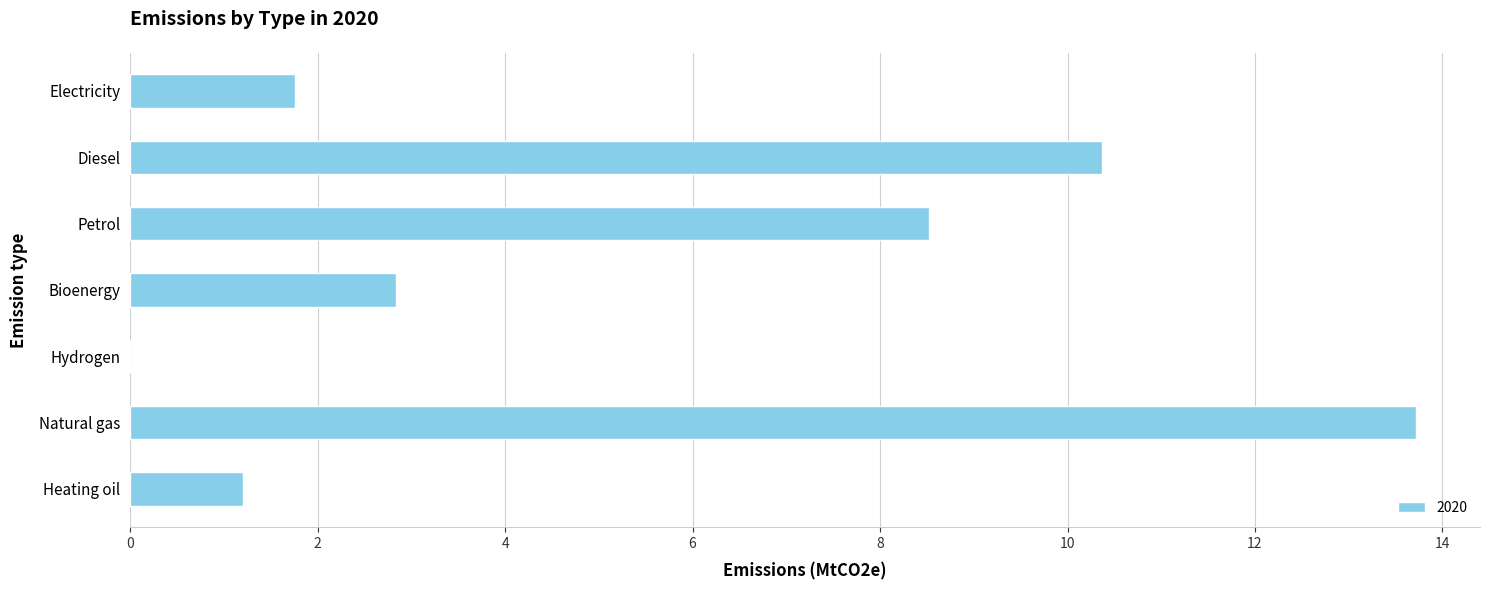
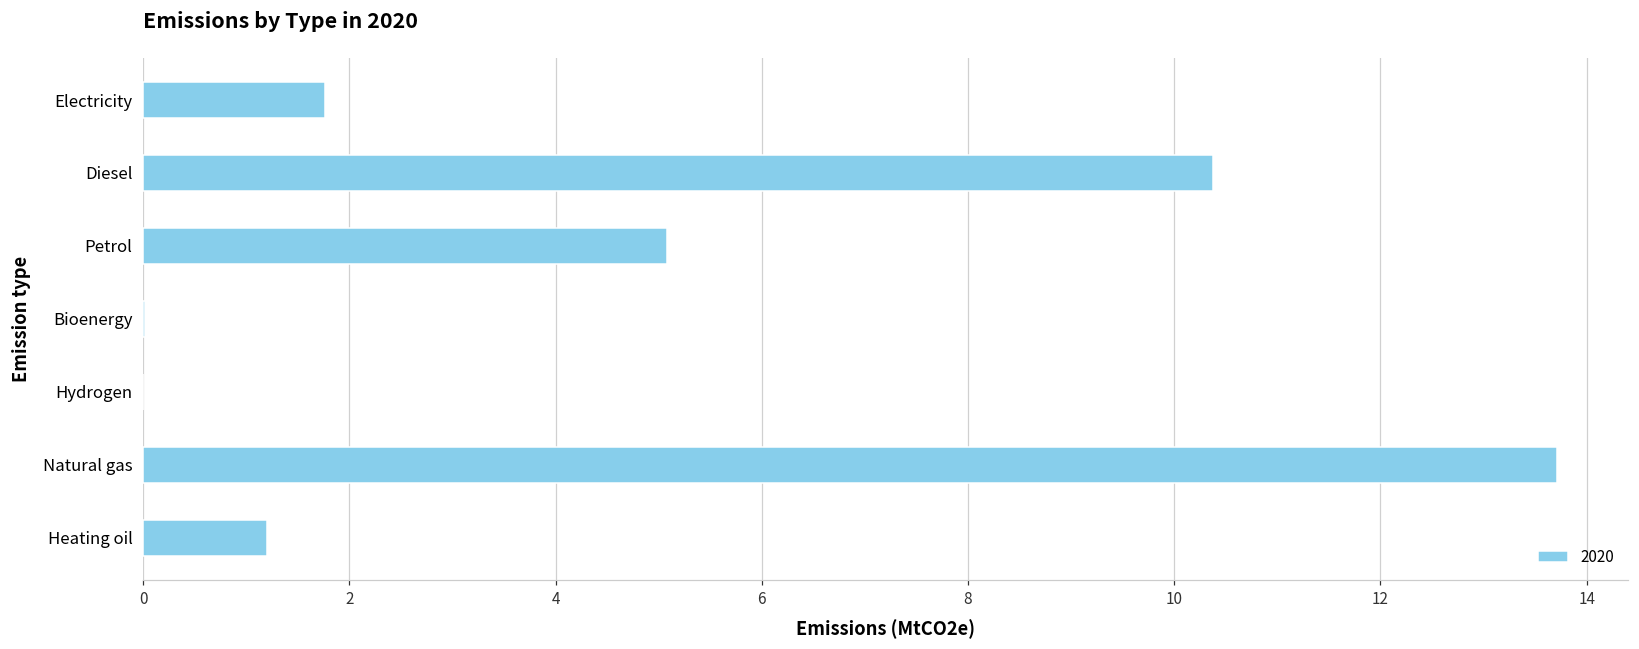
Petrol: 8.5 -> 5.1
Bioenergy: 2.8 -> 0.0
